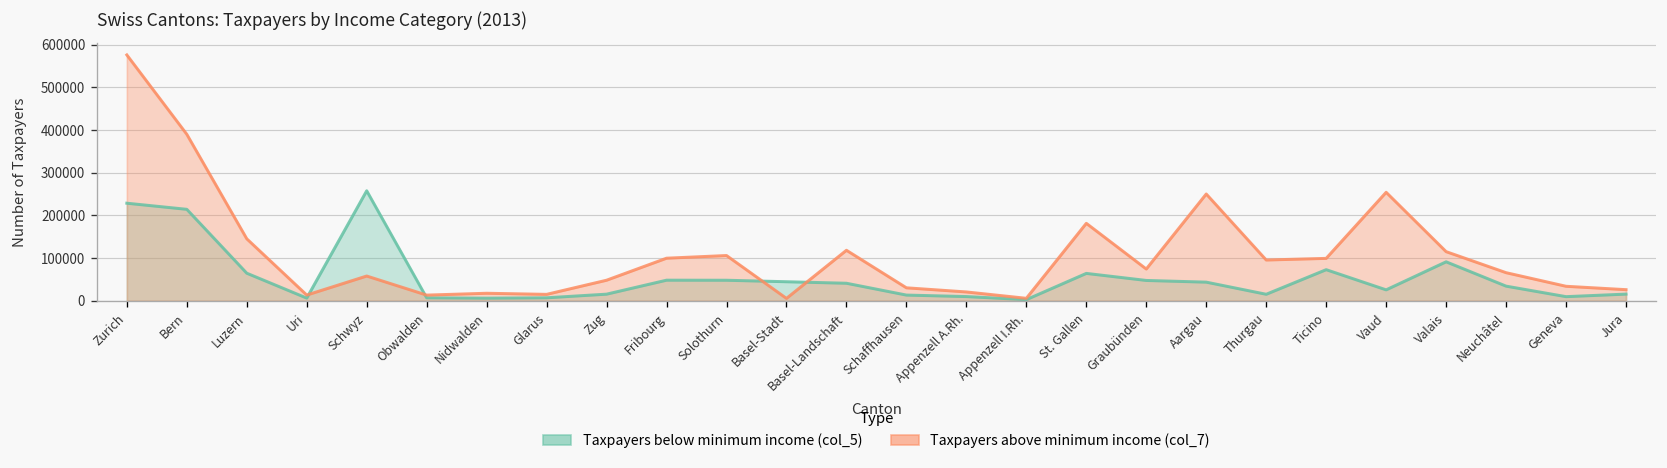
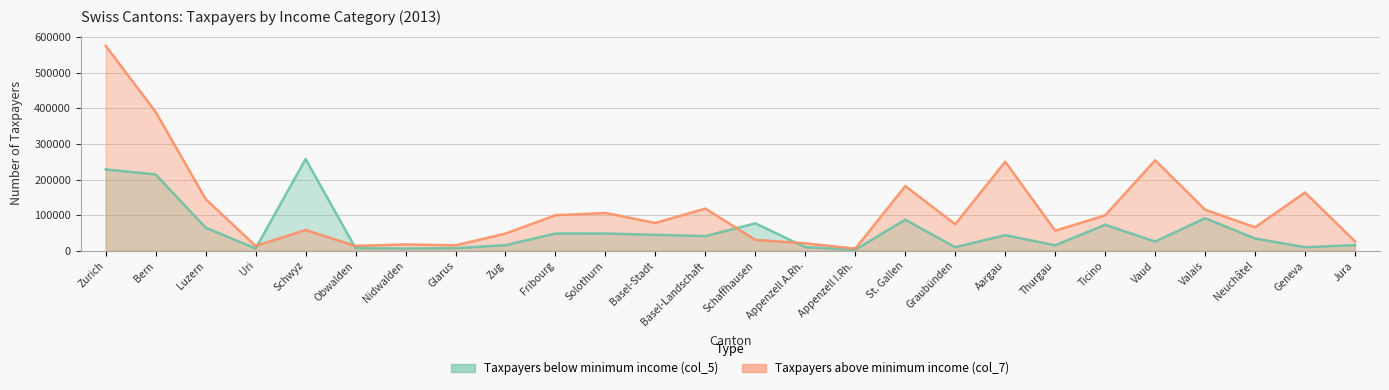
Taxpayers above minimum income (col_7), Basel-Stadt: 10000 -> 80000
Taxpayers below minimum income (col_5), Schaffhausen: 10000 -> 80000
Taxpayers below minimum income (col_5), St. Gallen: 60000 -> 90000
Taxpayers below minimum income (col_5), Graubünden: 50000 -> 10000
Taxpayers above minimum income (col_7), Thurgau: 100000 -> 60000
Taxpayers above minimum income (col_7), Geneva: 30000 -> 160000
